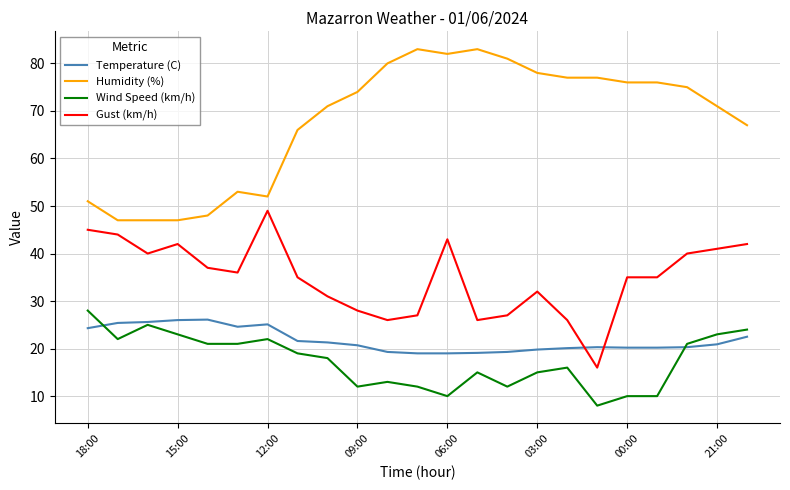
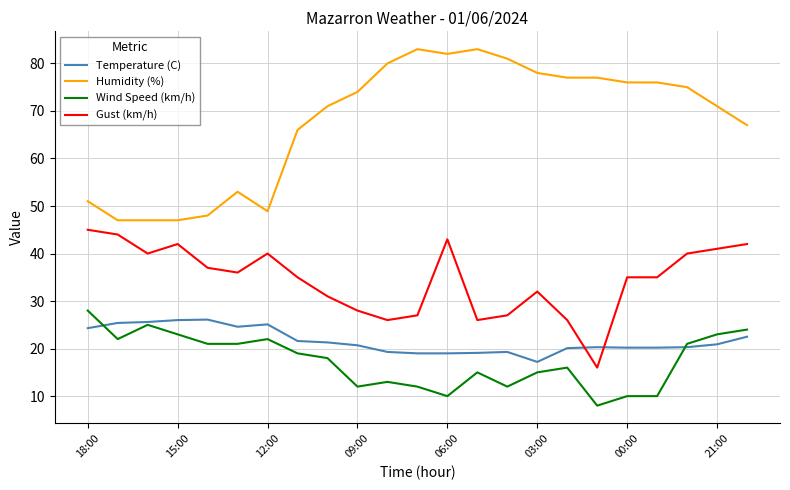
Humidity (%), 12:00: 52 -> 49
Gust (km/h), 12:00: 49 -> 40
Temperature (C), 03:00: 20 -> 17
